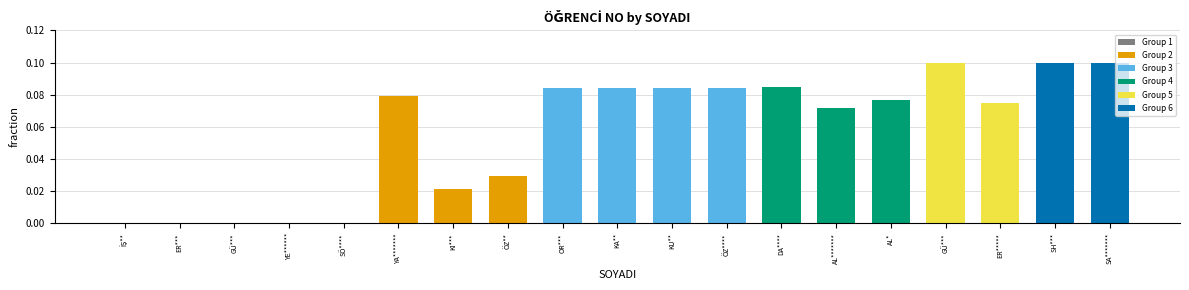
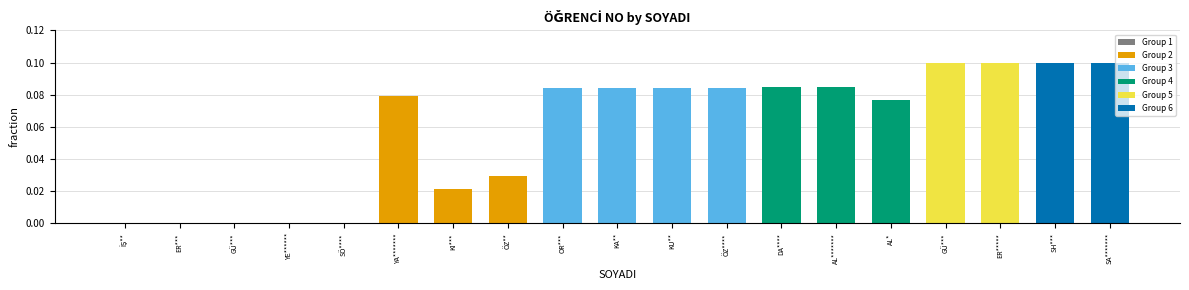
AL*******: 0.072 -> 0.085
ER*****: 0.075 -> 0.100
